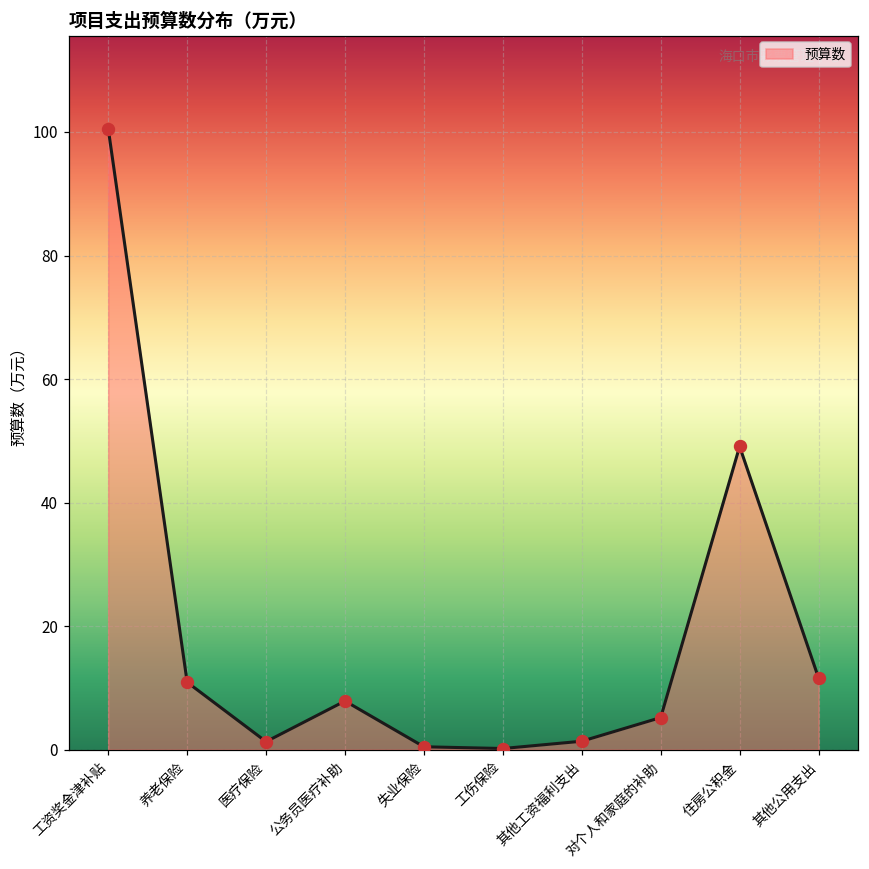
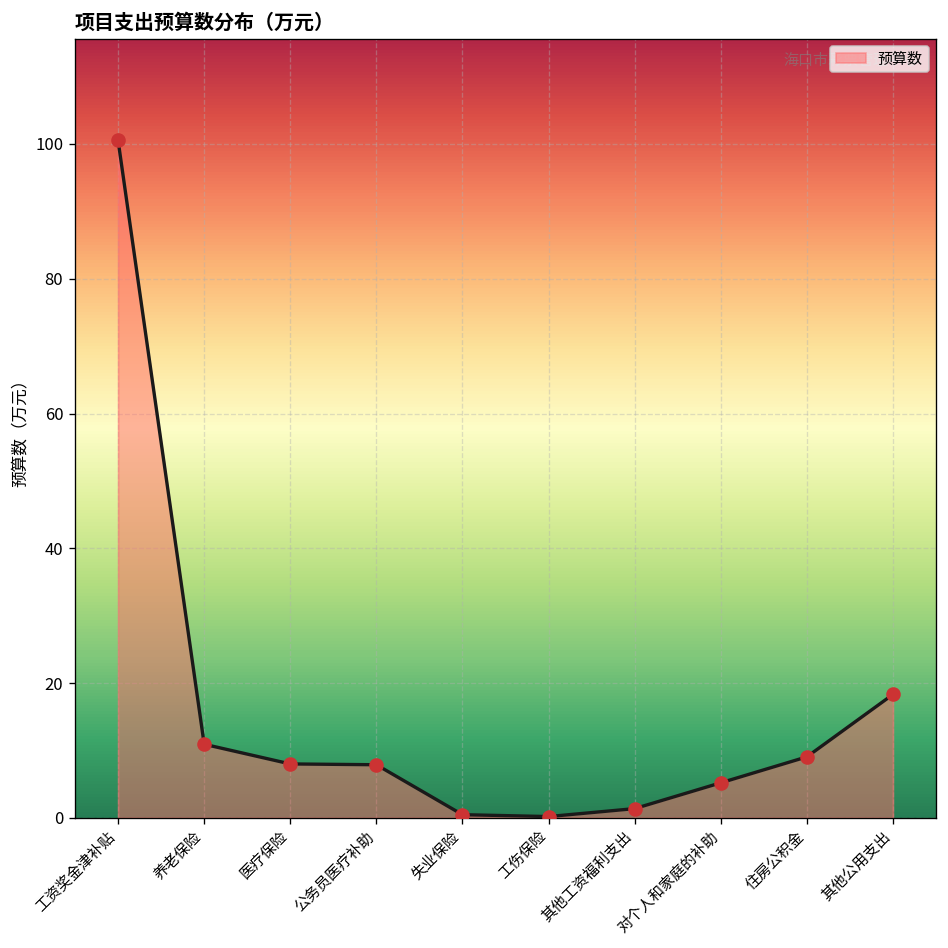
医疗保险: 1 -> 8
住房公积金: 49 -> 9
其他公用支出: 12 -> 18
